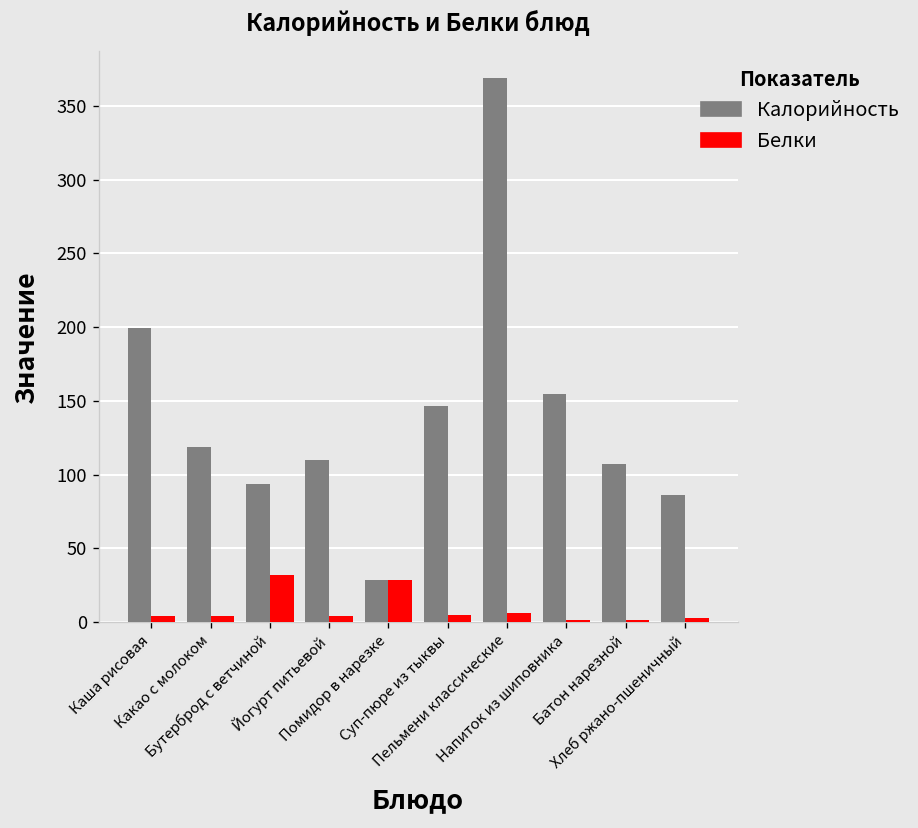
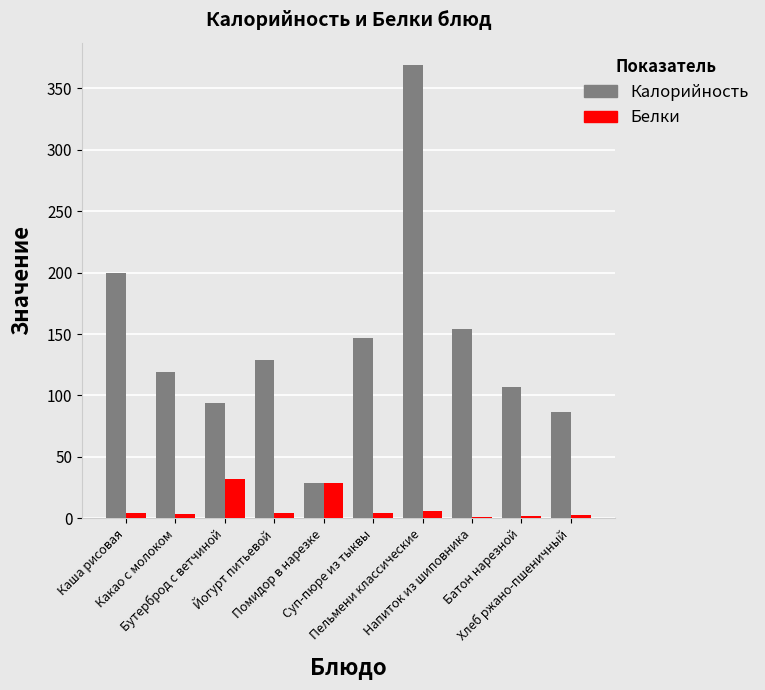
Калорийность, Йогурт питьевой: 110 -> 129
